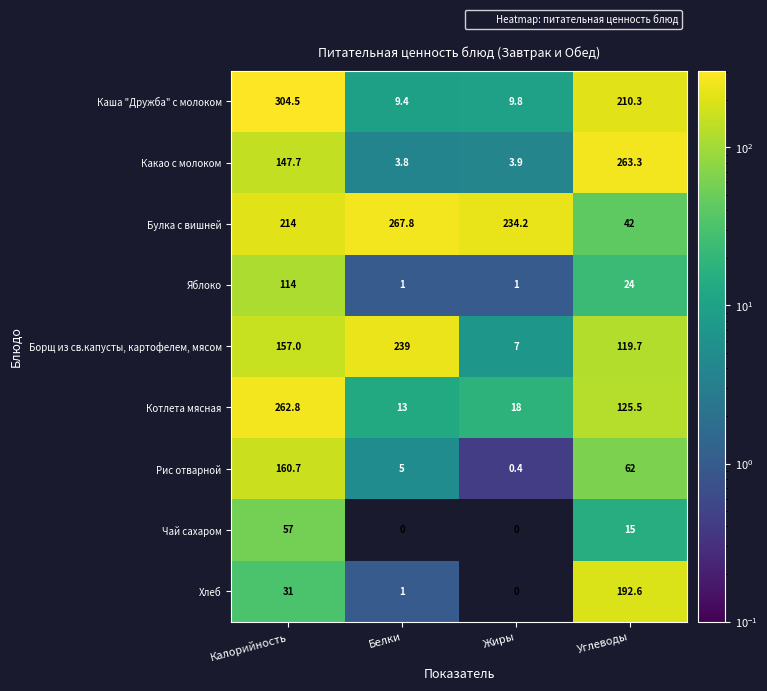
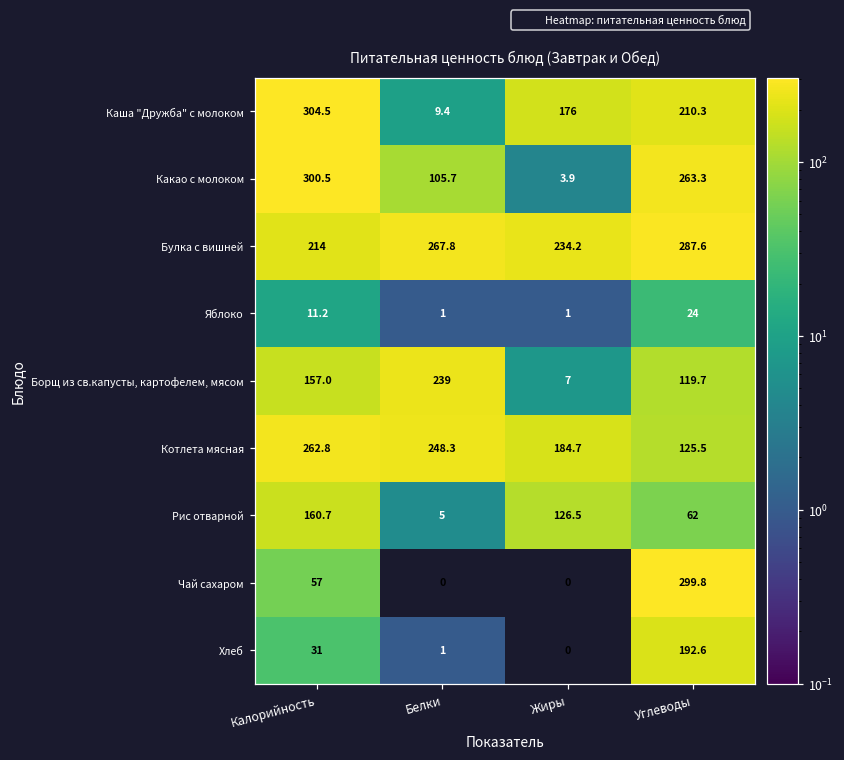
Каша "Дружба" с молоком, Жиры: 9.8 -> 176
Какао с молоком, Калорийность: 147.7 -> 300.5
Какао с молоком, Белки: 3.8 -> 105.7
Булка с вишней, Углеводы: 42 -> 287.6
Яблоко, Калорийность: 114 -> 11.2
Котлета мясная, Белки: 13 -> 248.3
Котлета мясная, Жиры: 18 -> 184.7
Рис отварной, Жиры: 0.4 -> 126.5
Чай сахаром, Углеводы: 15 -> 299.8
